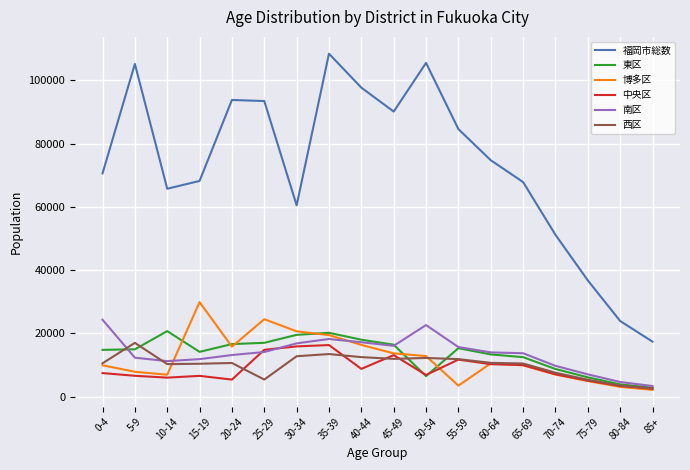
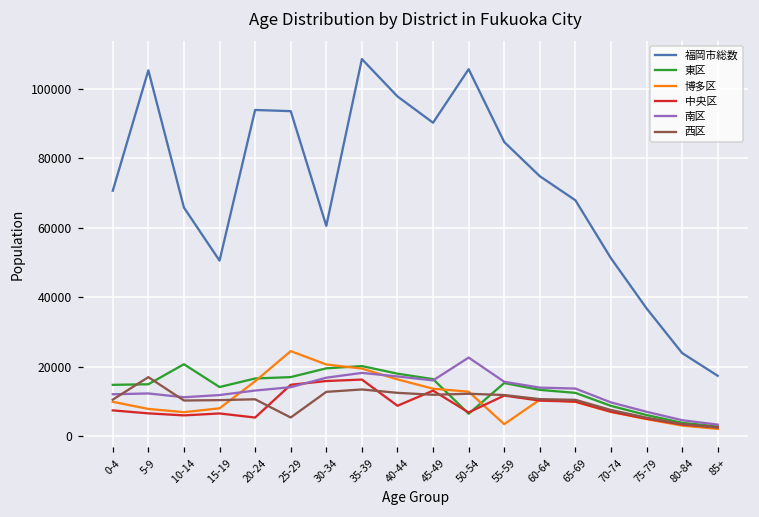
南区, 0-4: 24000 -> 12000
福岡市総数, 15-19: 68000 -> 51000
博多区, 15-19: 30000 -> 8000
